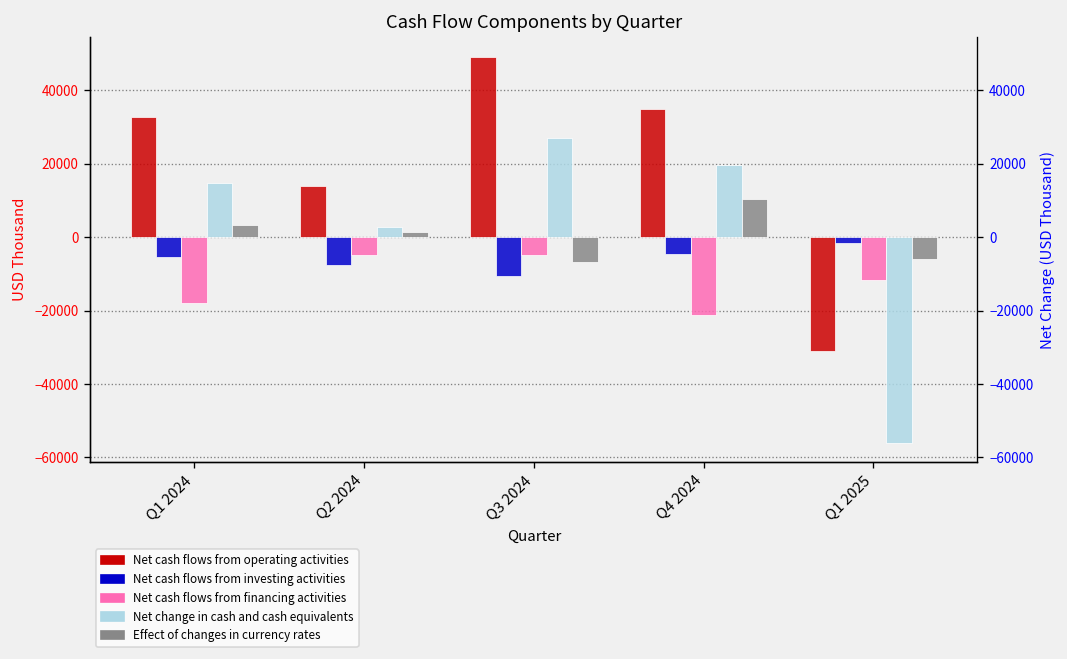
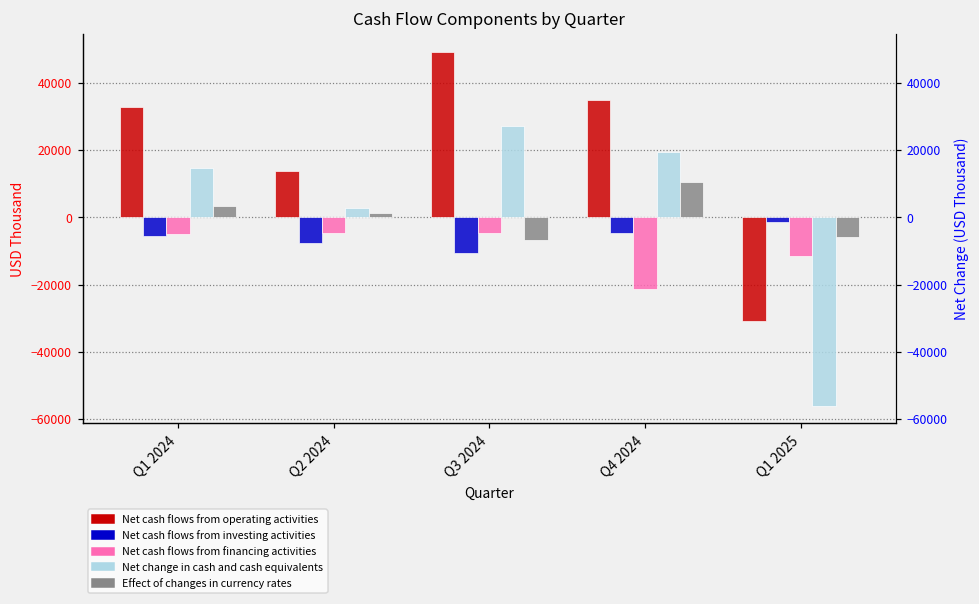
Net cash flows from financing activities, Q1 2024: -18000 -> -5000
